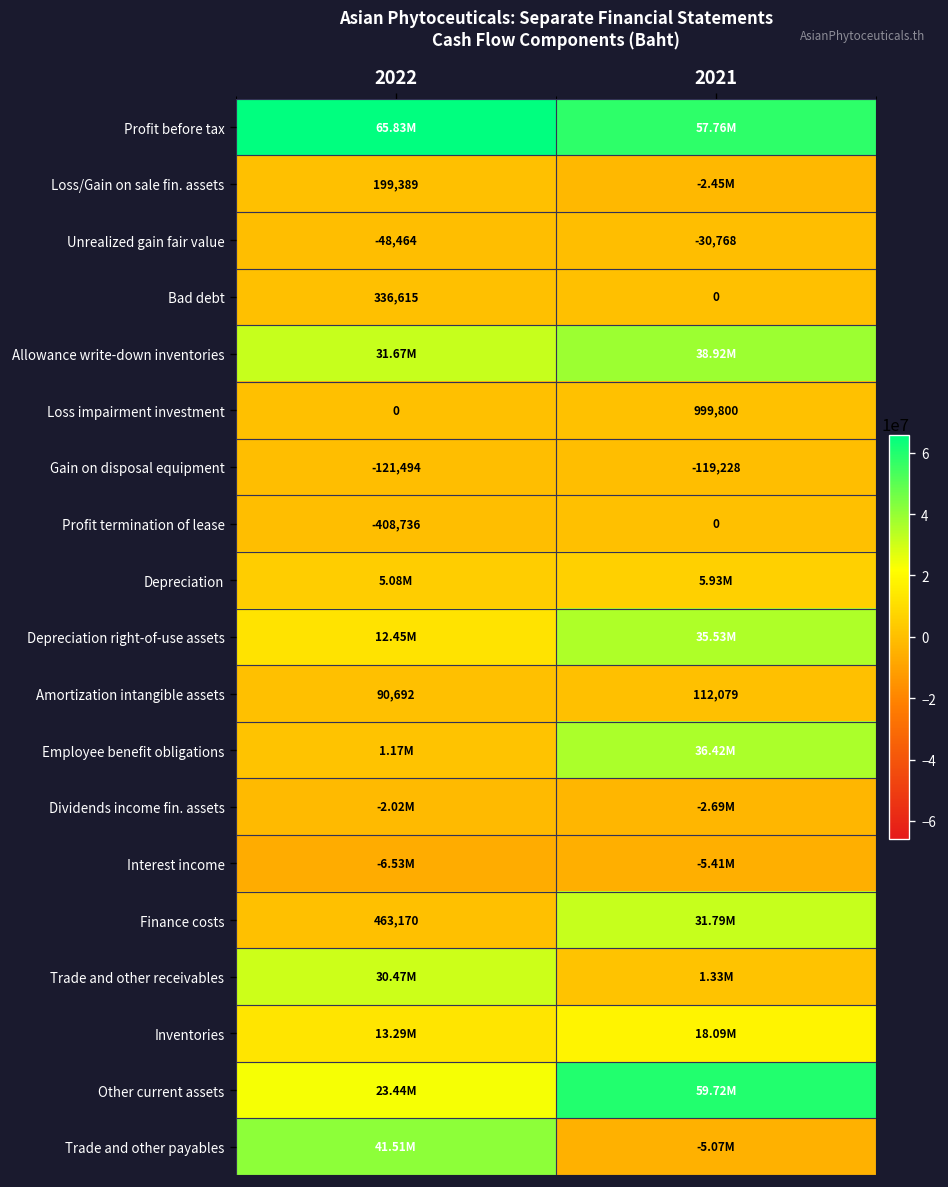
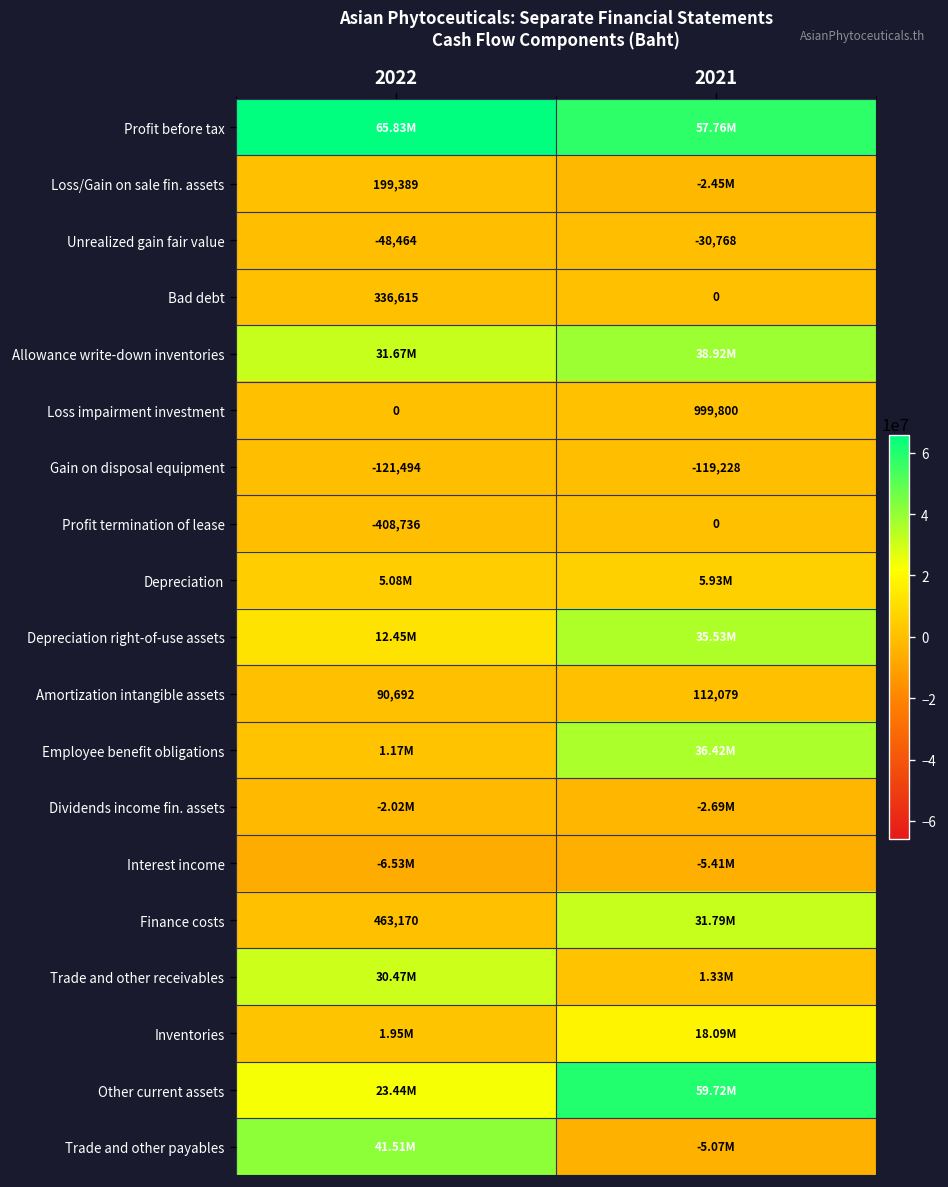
Inventories, 2022: 13.29M -> 1.95M
